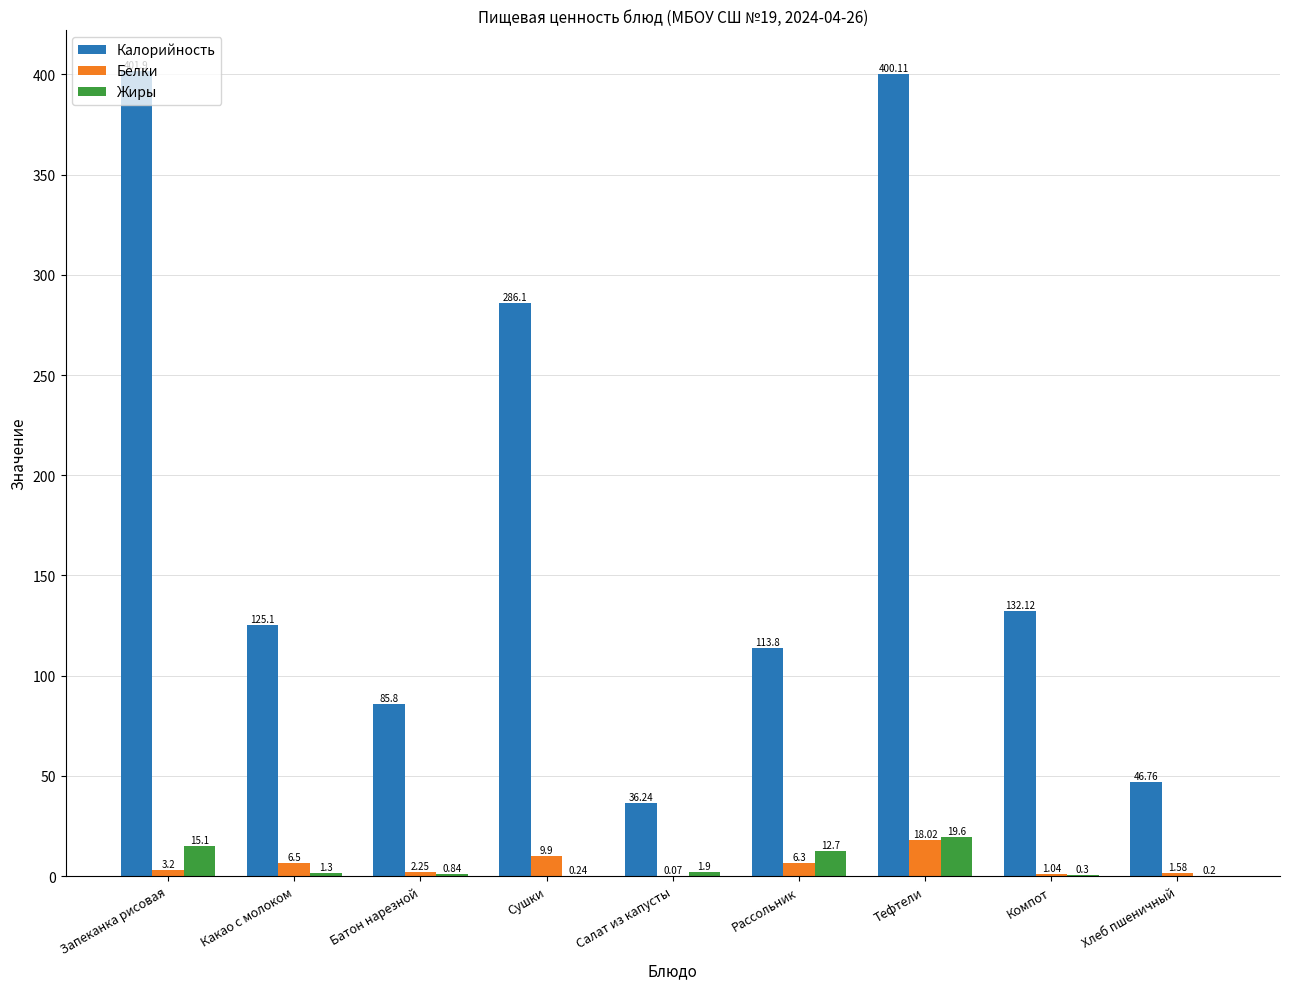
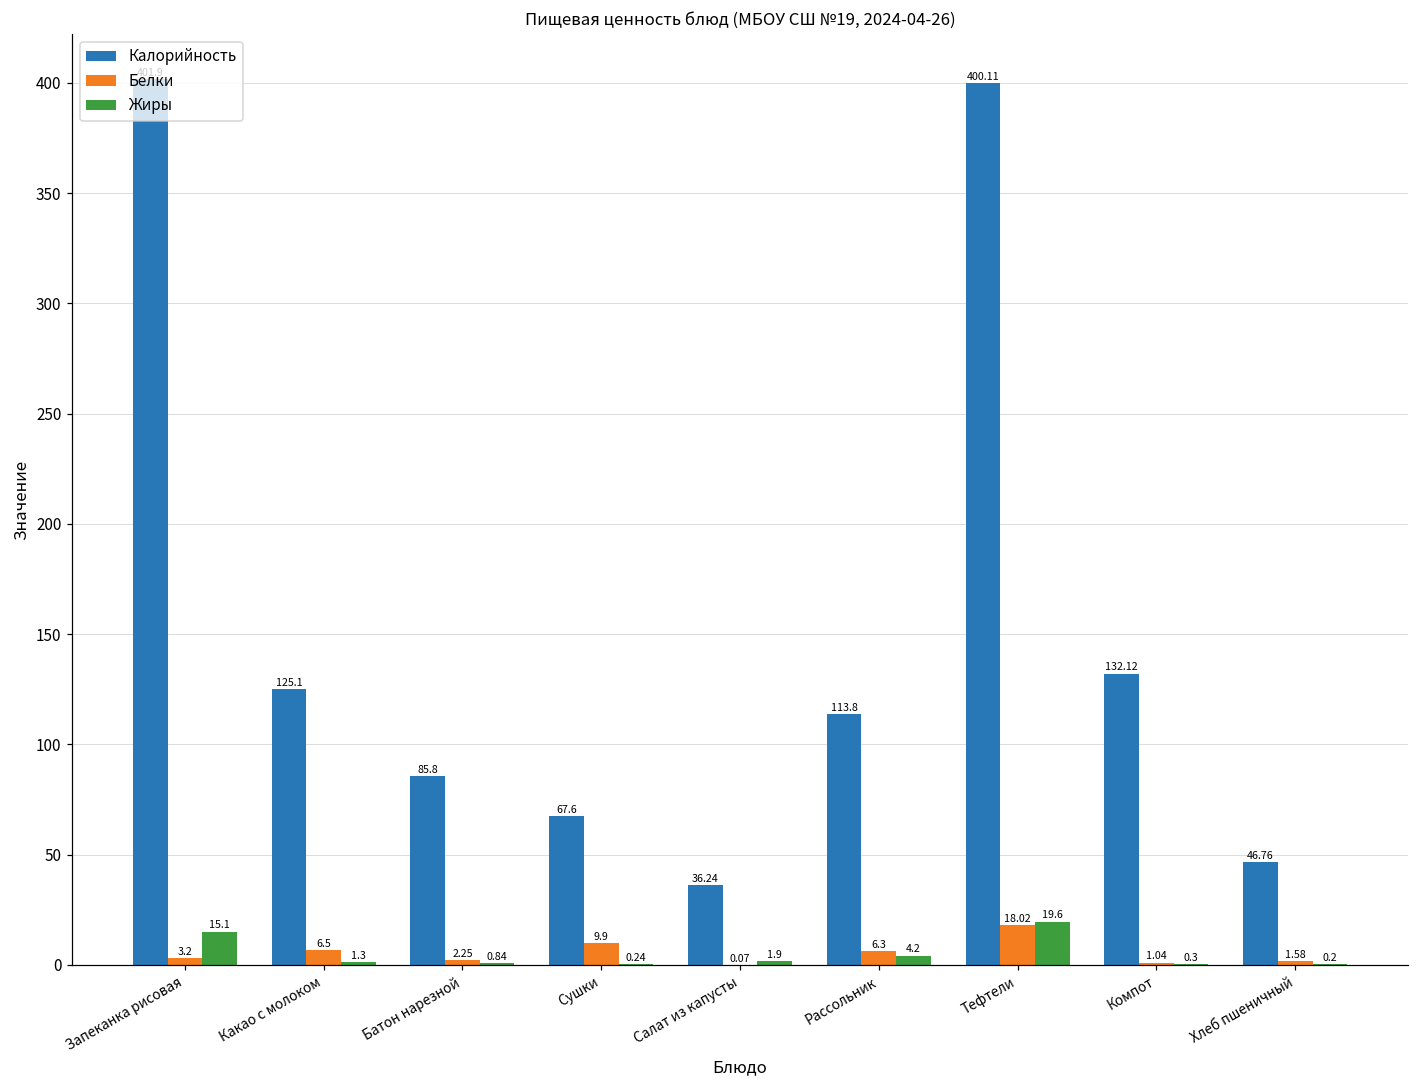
Калорийность, Сушки: 286.1 -> 67.6
Жиры, Рассольник: 12.7 -> 4.2
